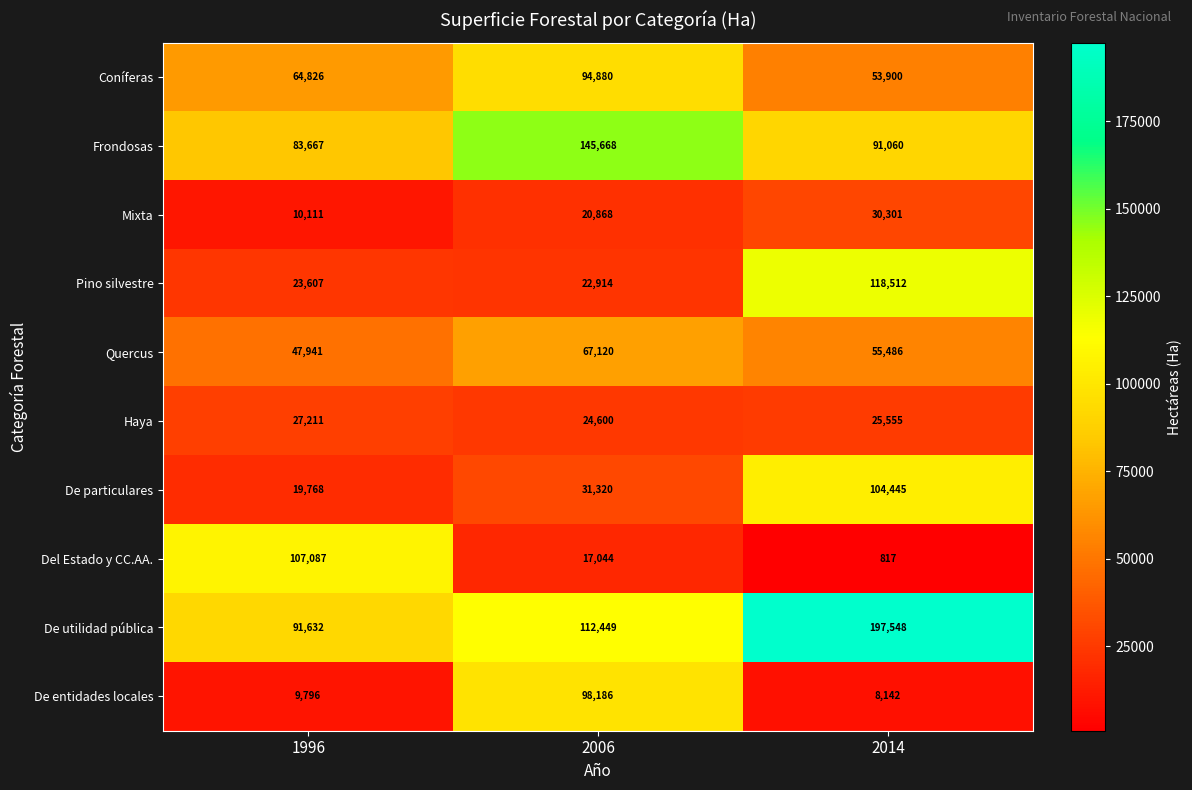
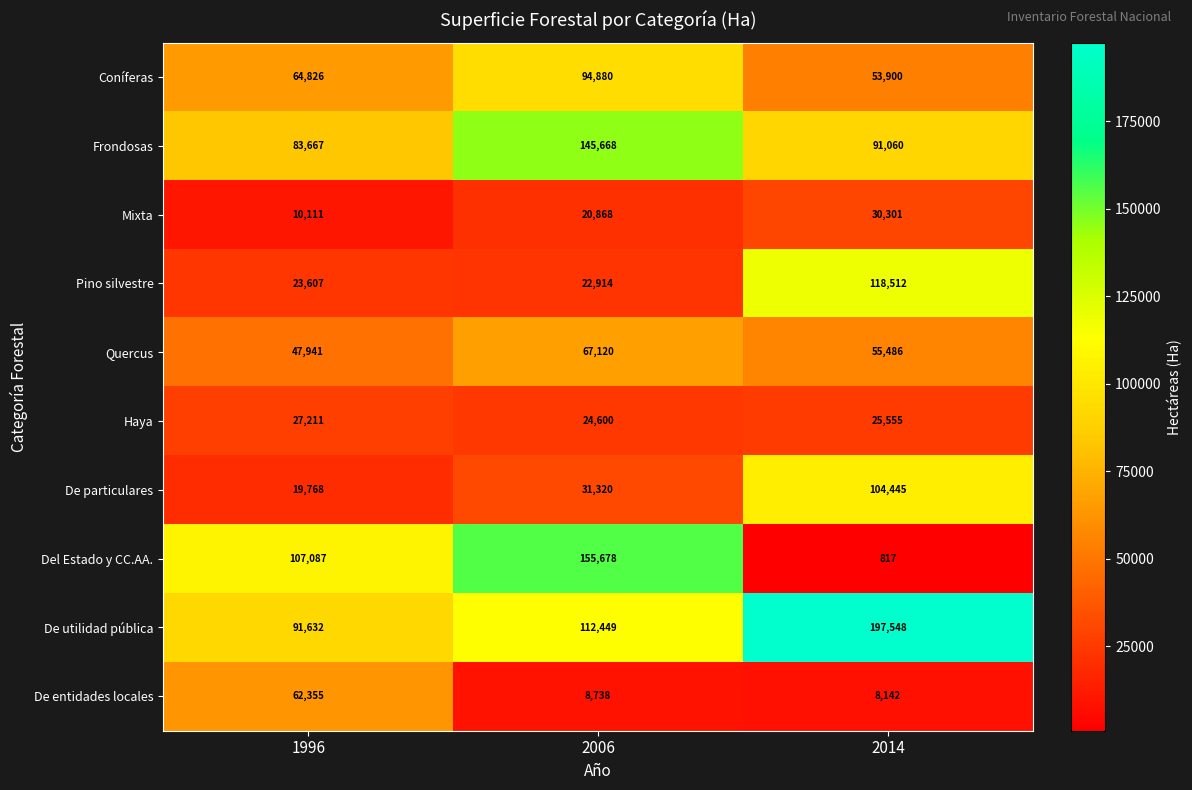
Del Estado y CC.AA., 2006: 17,044 -> 155,678
De entidades locales, 1996: 9,796 -> 62,355
De entidades locales, 2006: 98,186 -> 8,738
